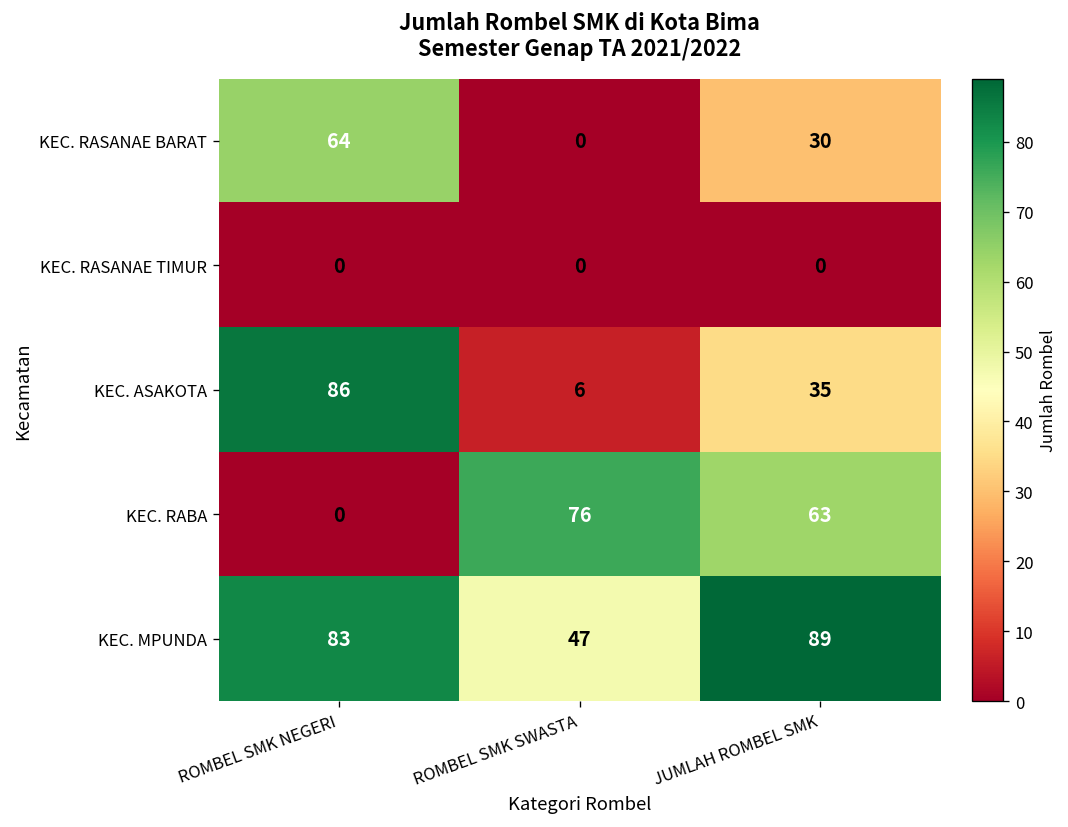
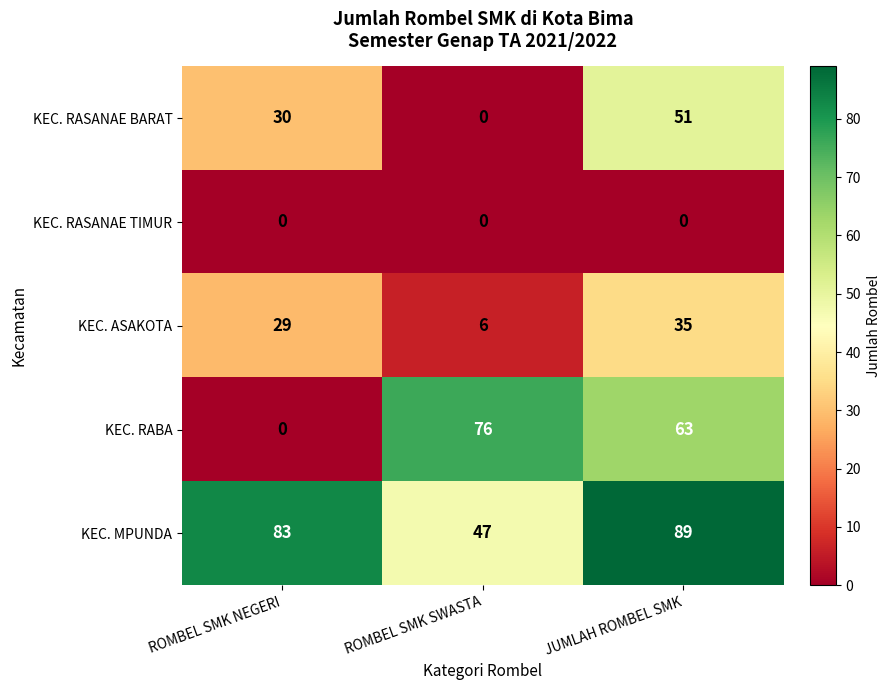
KEC. RASANAE BARAT, ROMBEL SMK NEGERI: 64 -> 30
KEC. RASANAE BARAT, JUMLAH ROMBEL SMK: 30 -> 51
KEC. ASAKOTA, ROMBEL SMK NEGERI: 86 -> 29
